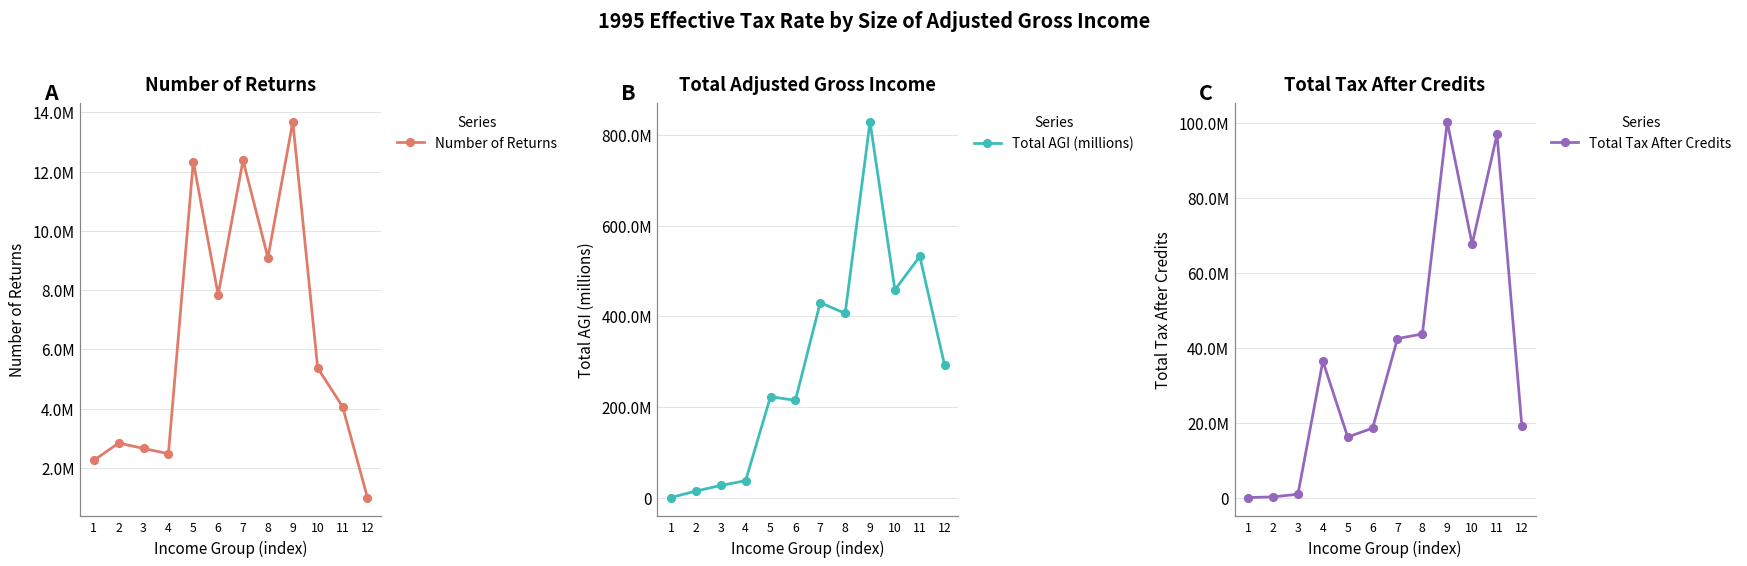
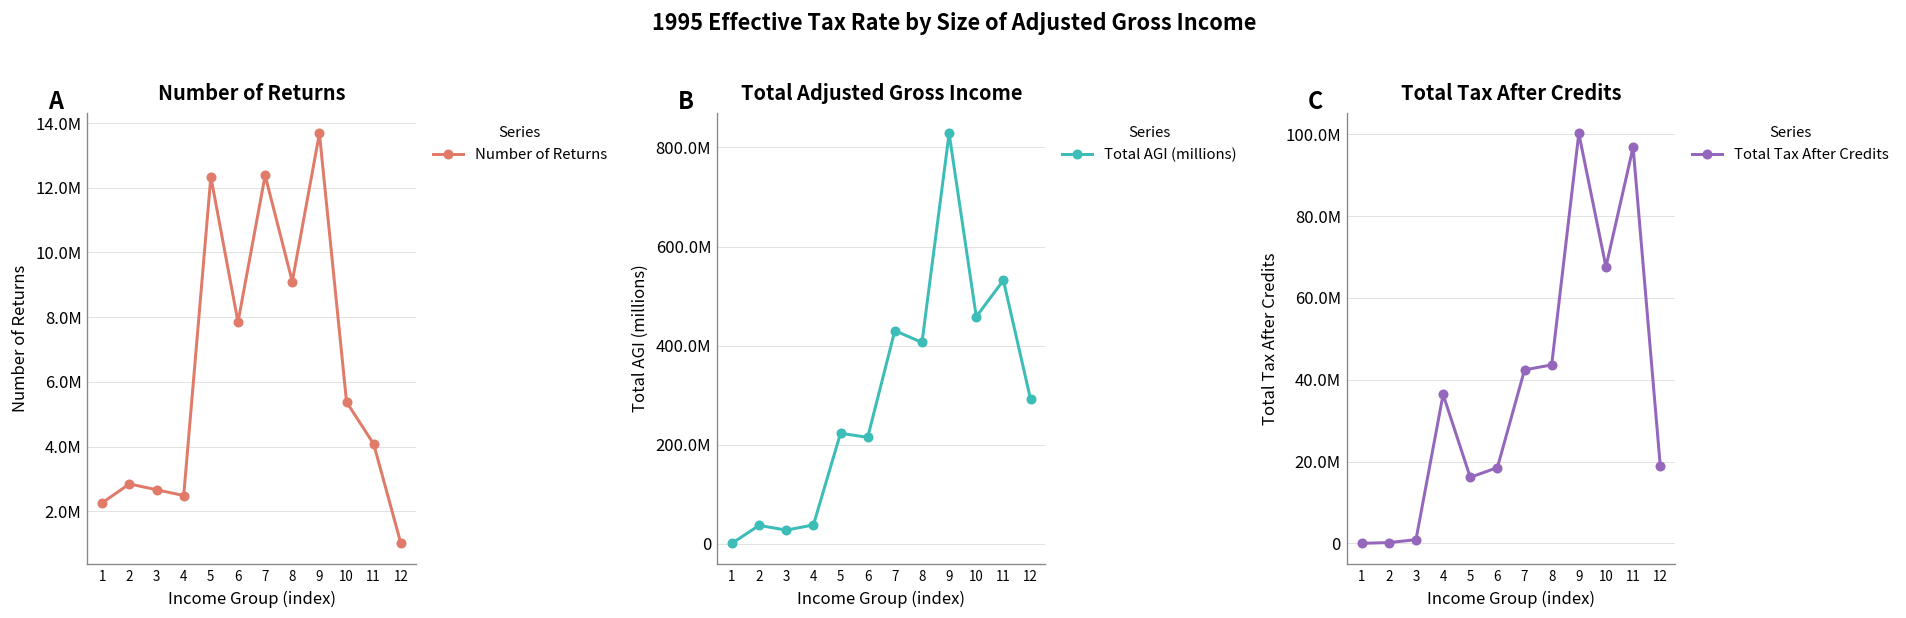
Total Adjusted Gross Income, 2: 20000000 -> 40000000
